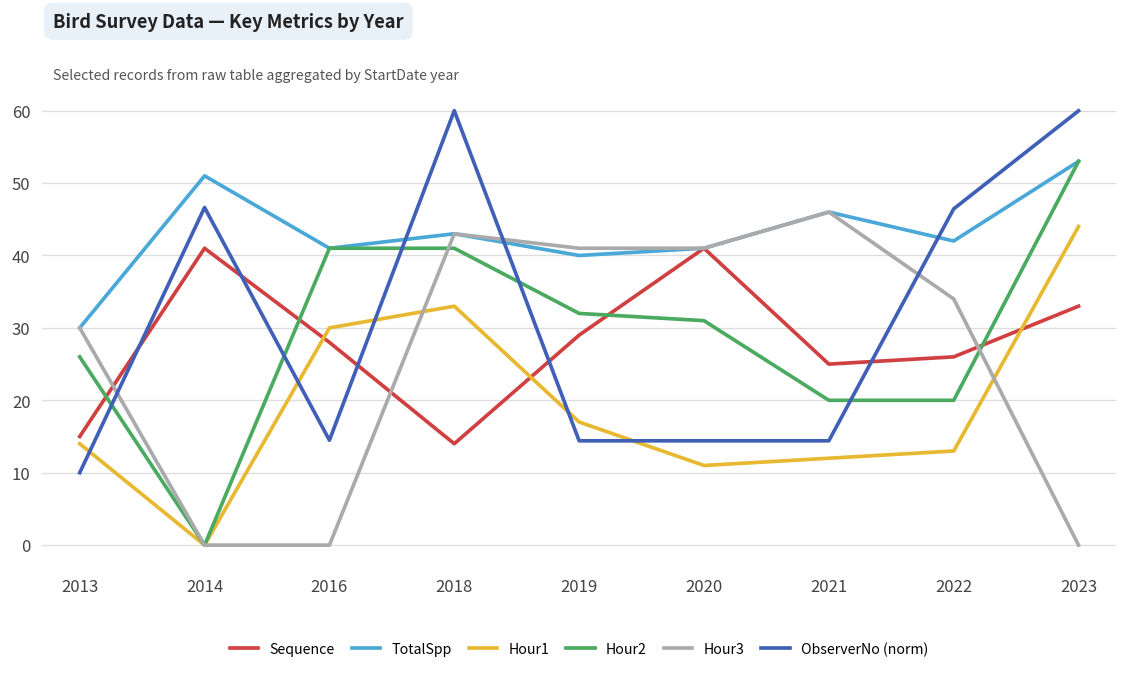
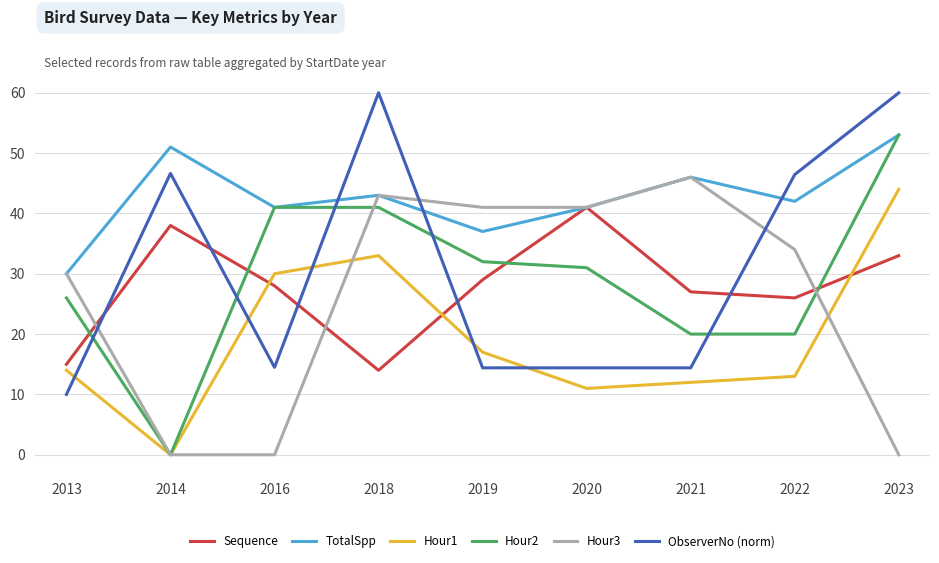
Sequence, 2014: 41 -> 38
TotalSpp, 2019: 40 -> 37
Sequence, 2021: 25 -> 27
